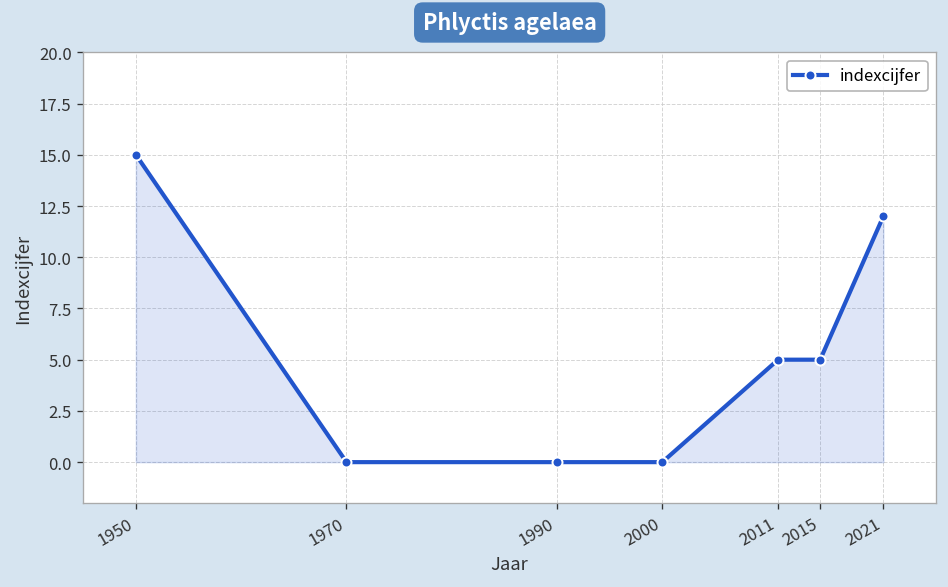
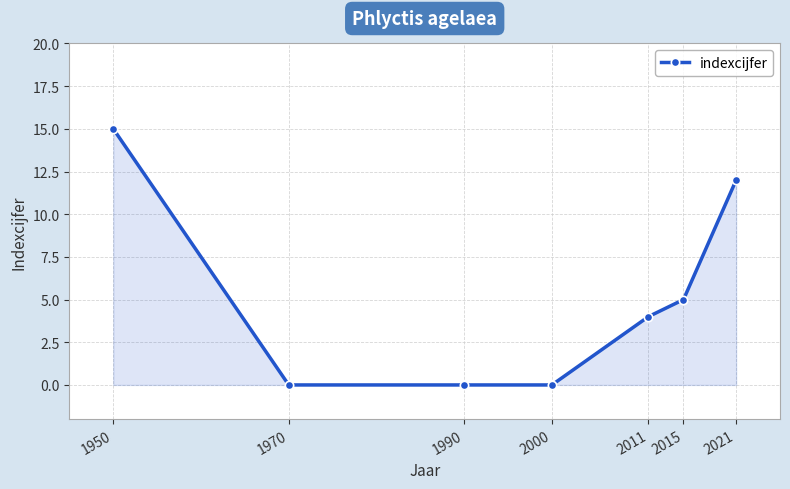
2011: 5 -> 4
